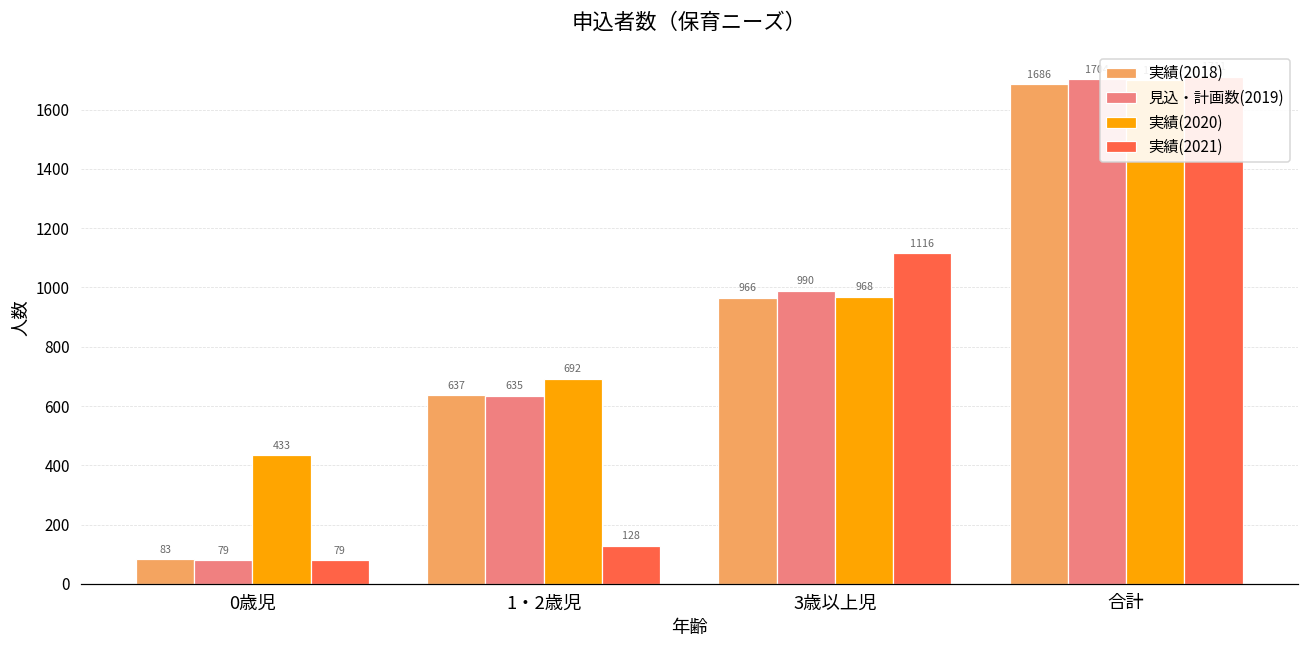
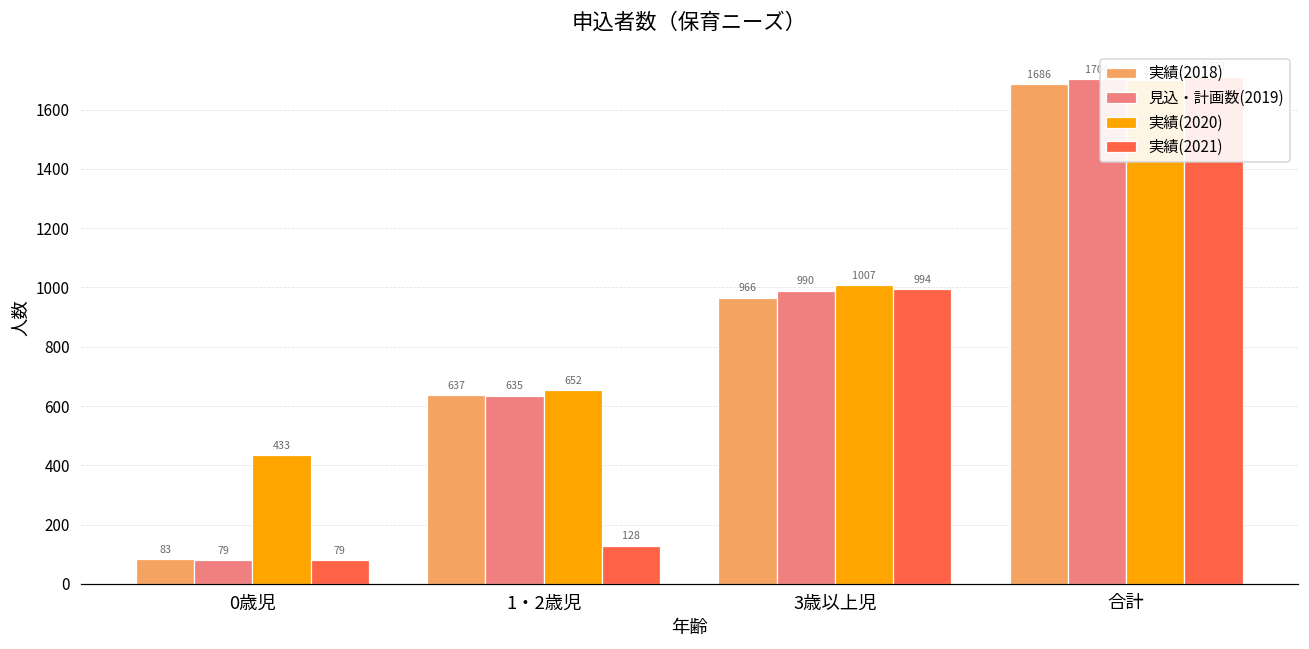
実績(2020), 1・2歳児: 692 -> 652
実績(2020), 3歳以上児: 968 -> 1007
実績(2021), 3歳以上児: 1116 -> 994
